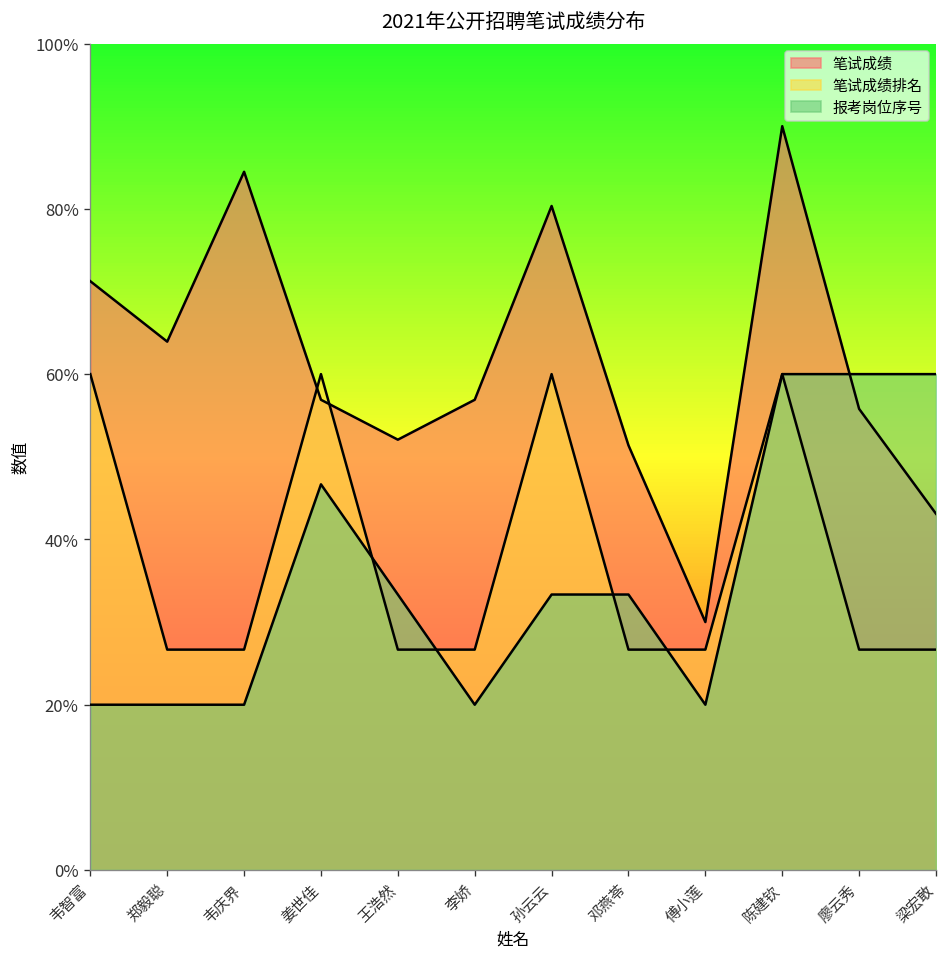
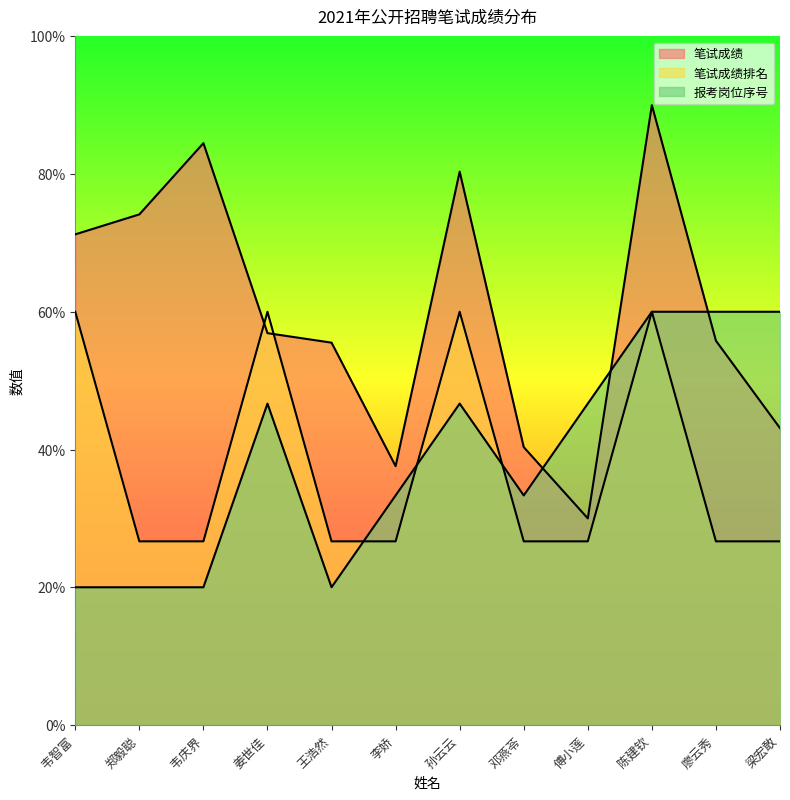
笔试成绩, 郑毅聪: 64% -> 74%
笔试成绩, 王浩然: 52% -> 56%
报考岗位序号, 王浩然: 33% -> 20%
笔试成绩, 李娇: 57% -> 38%
报考岗位序号, 李娇: 20% -> 33%
报考岗位序号, 孙云云: 33% -> 47%
笔试成绩, 邓燕苓: 51% -> 40%
报考岗位序号, 傅小莲: 20% -> 47%
